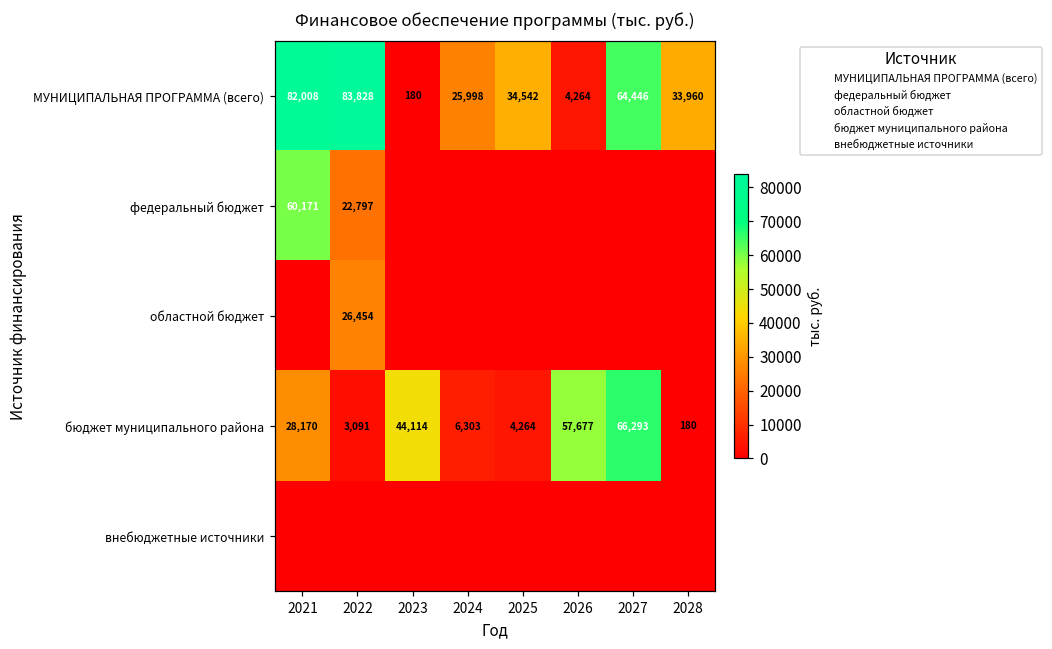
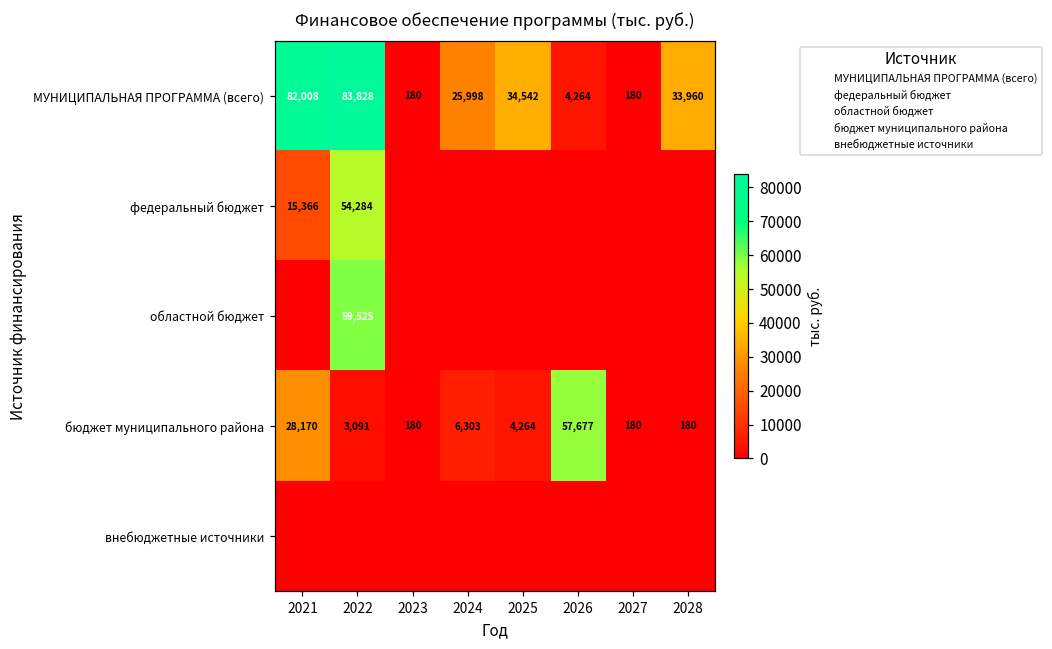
МУНИЦИПАЛЬНАЯ ПРОГРАММА (всего), 2027: 64,446 -> 180
федеральный бюджет, 2021: 60,171 -> 15,366
федеральный бюджет, 2022: 22,797 -> 54,284
областной бюджет, 2022: 26,454 -> 59,525
бюджет муниципального района, 2023: 44,114 -> 180
бюджет муниципального района, 2027: 66,293 -> 180
